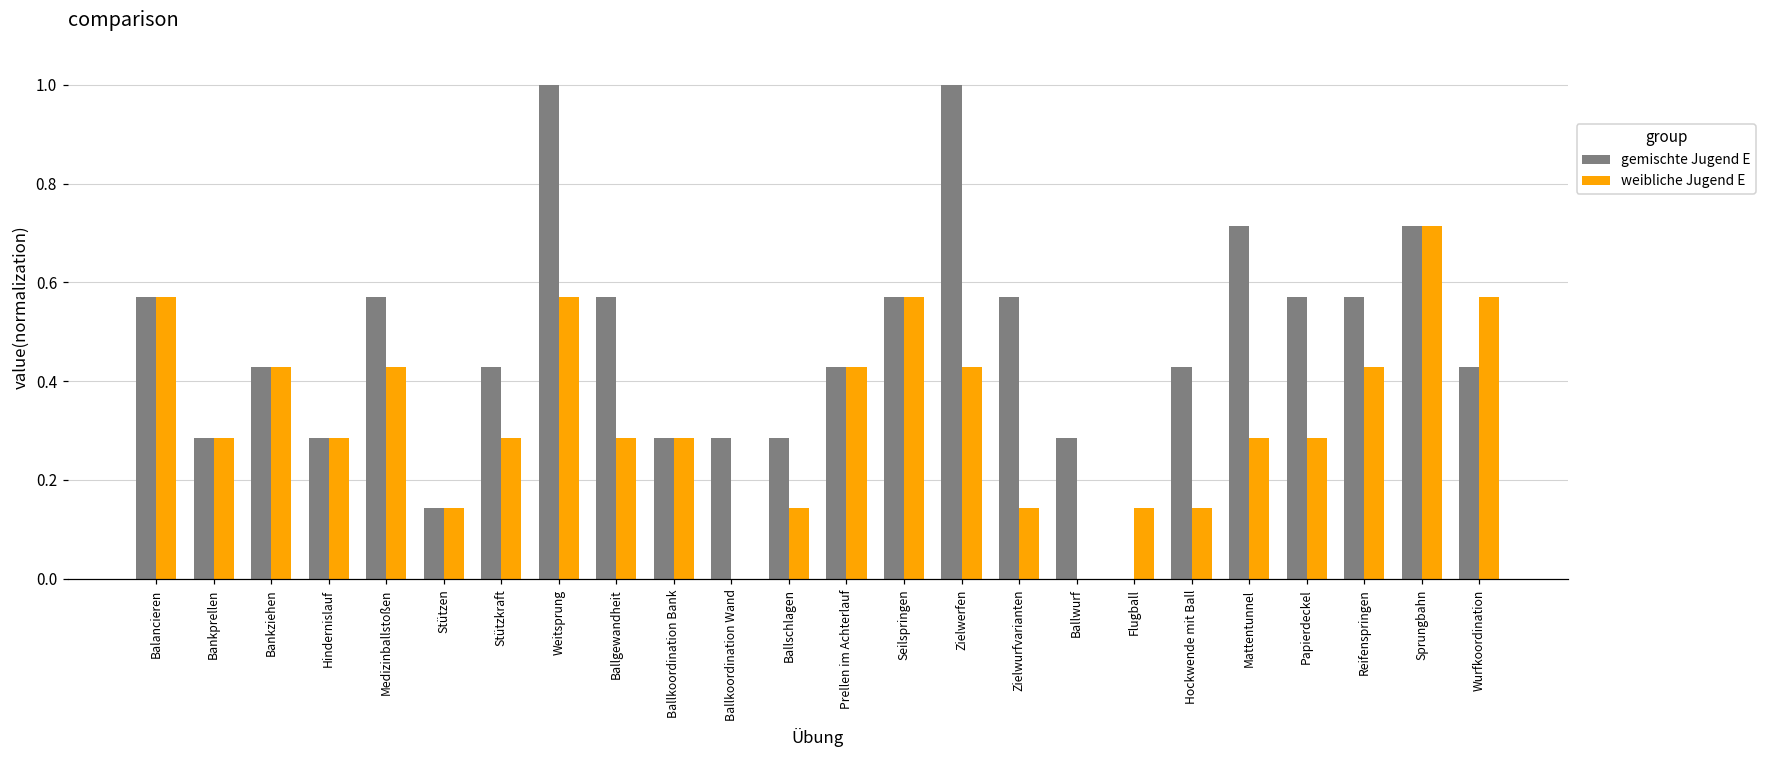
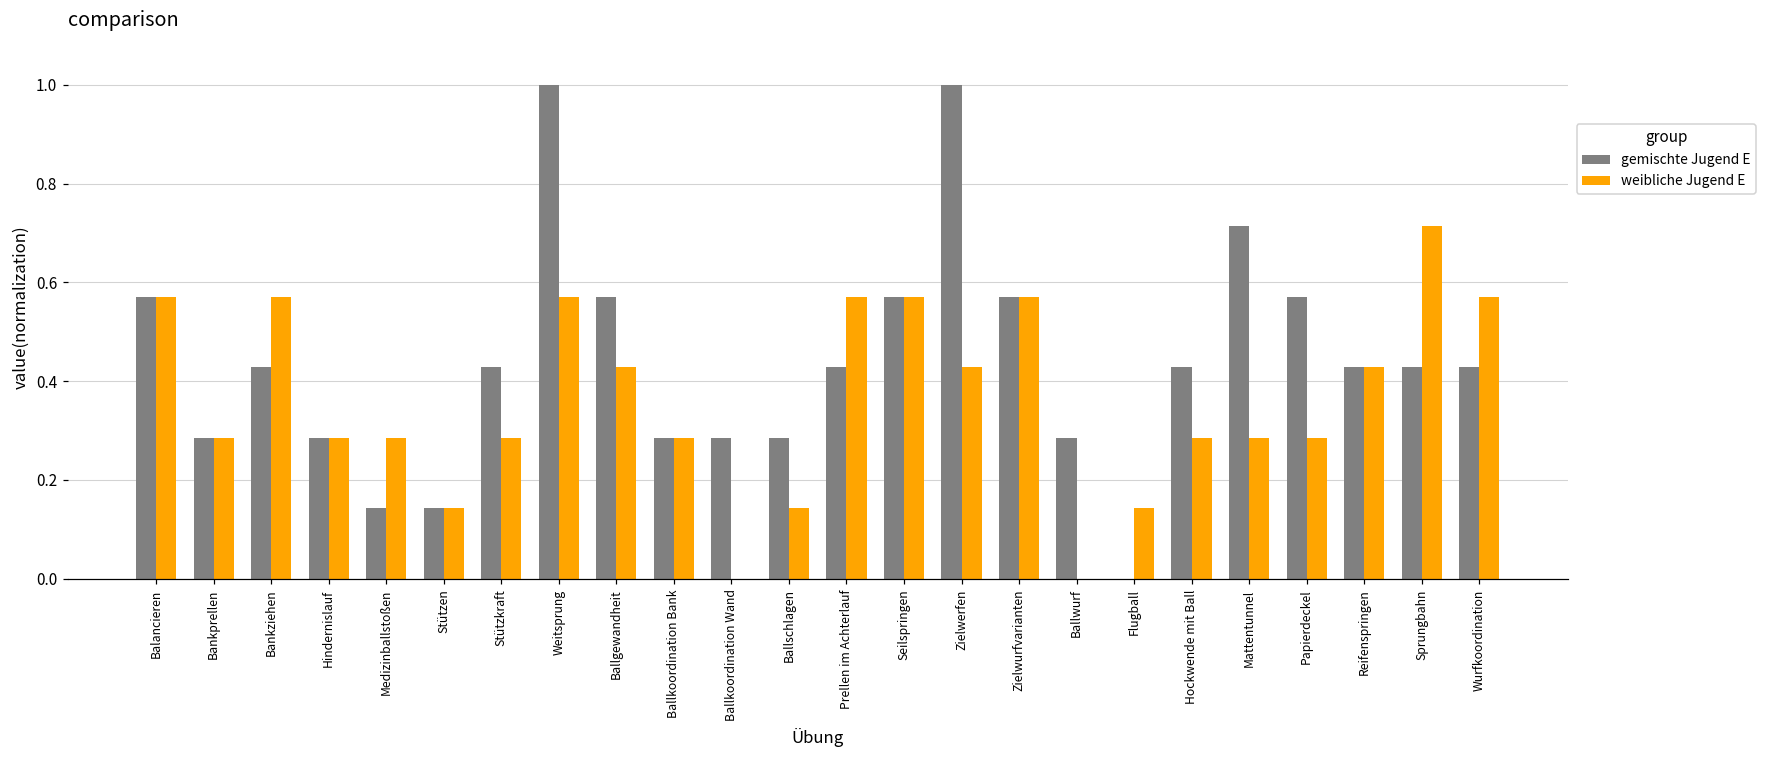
weibliche Jugend E, Bankziehen: 0.43 -> 0.57
gemischte Jugend E, Medizinballstoßen: 0.57 -> 0.14
weibliche Jugend E, Medizinballstoßen: 0.43 -> 0.29
weibliche Jugend E, Ballgewandheit: 0.29 -> 0.43
weibliche Jugend E, Prellen im Achterlauf: 0.43 -> 0.57
weibliche Jugend E, Zielwurfvarianten: 0.14 -> 0.57
weibliche Jugend E, Hockwende mit Ball: 0.14 -> 0.29
gemischte Jugend E, Reifenspringen: 0.57 -> 0.43
gemischte Jugend E, Sprungbahn: 0.71 -> 0.43
